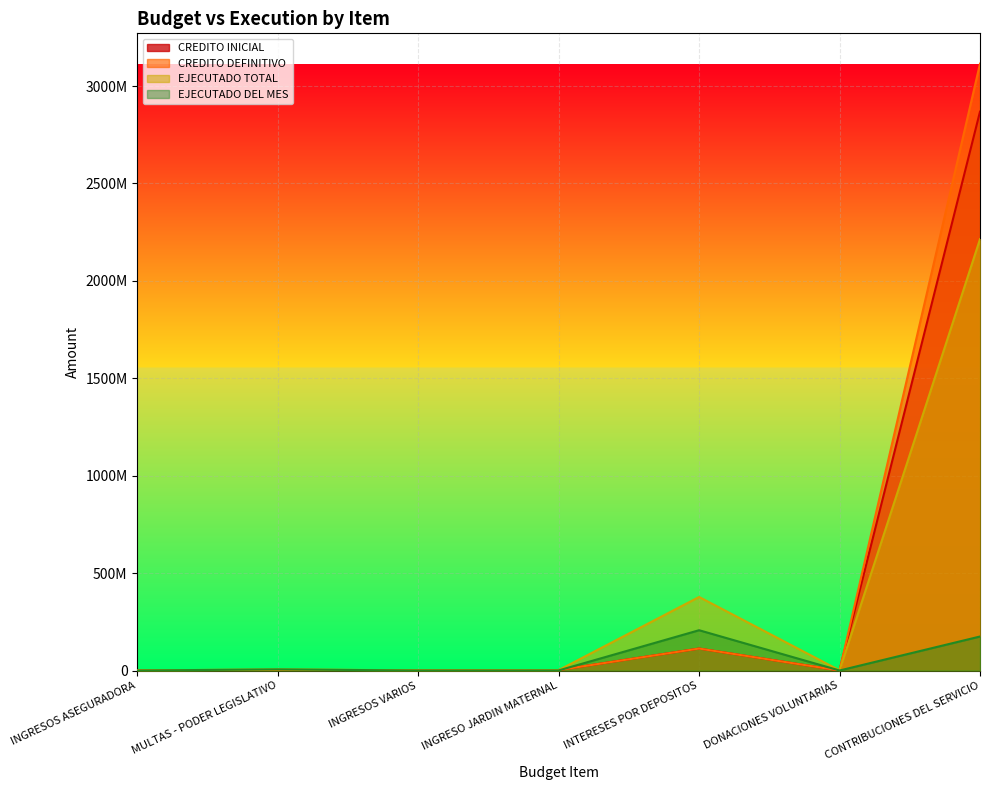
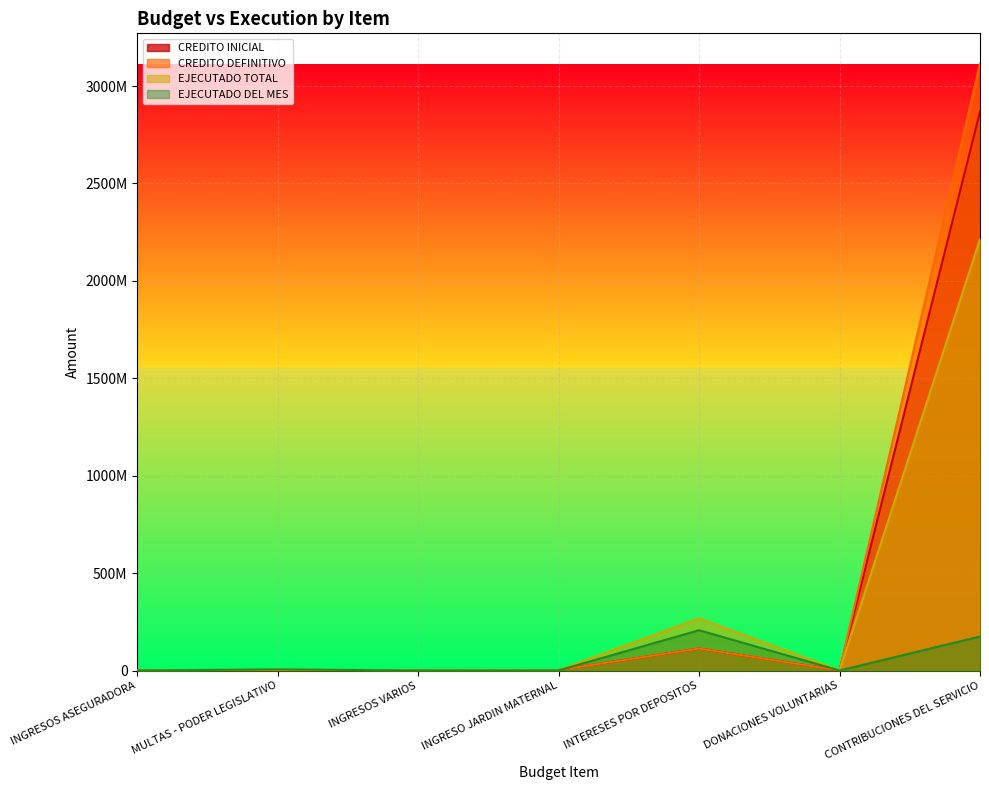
EJECUTADO TOTAL, INTERESES POR DEPOSITOS: 380000000 -> 270000000
